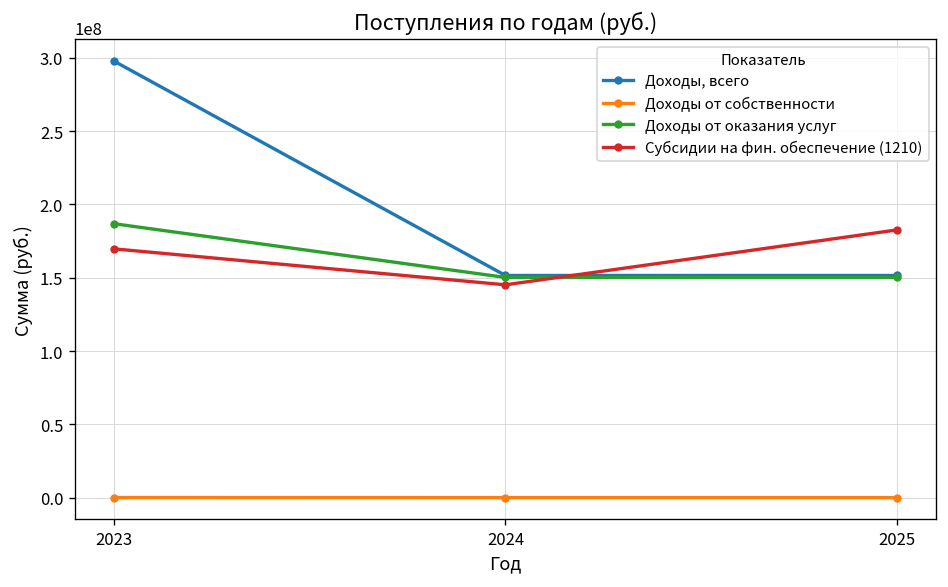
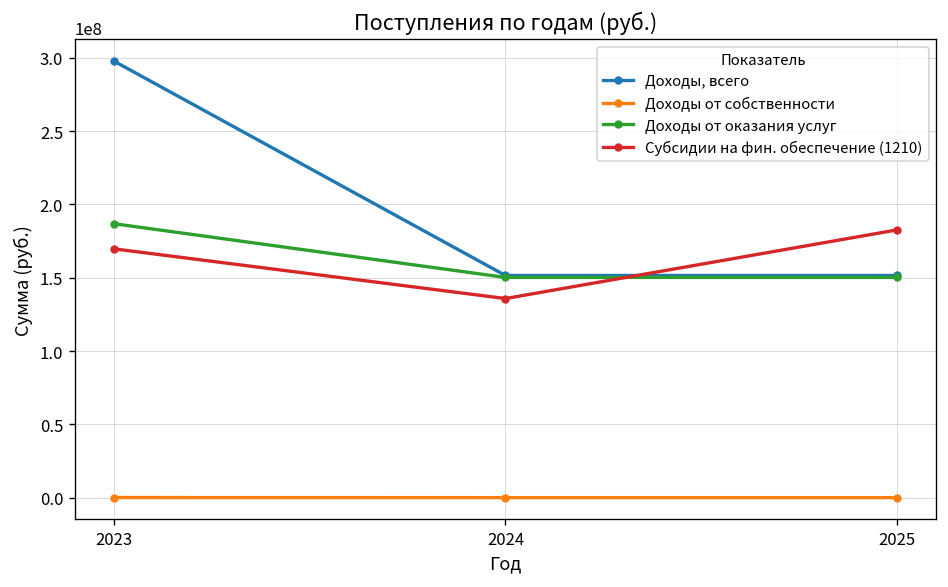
Субсидии на фин. обеспечение (1210), 2024: 145000000 -> 136000000
